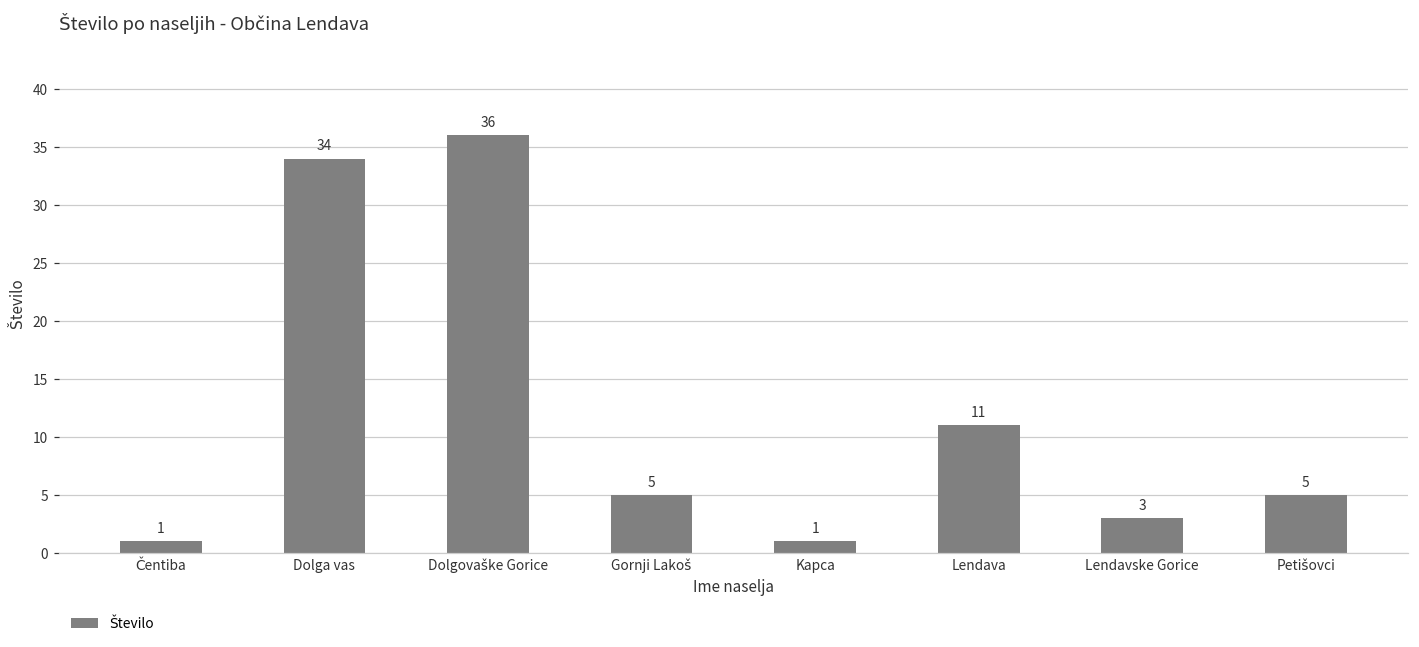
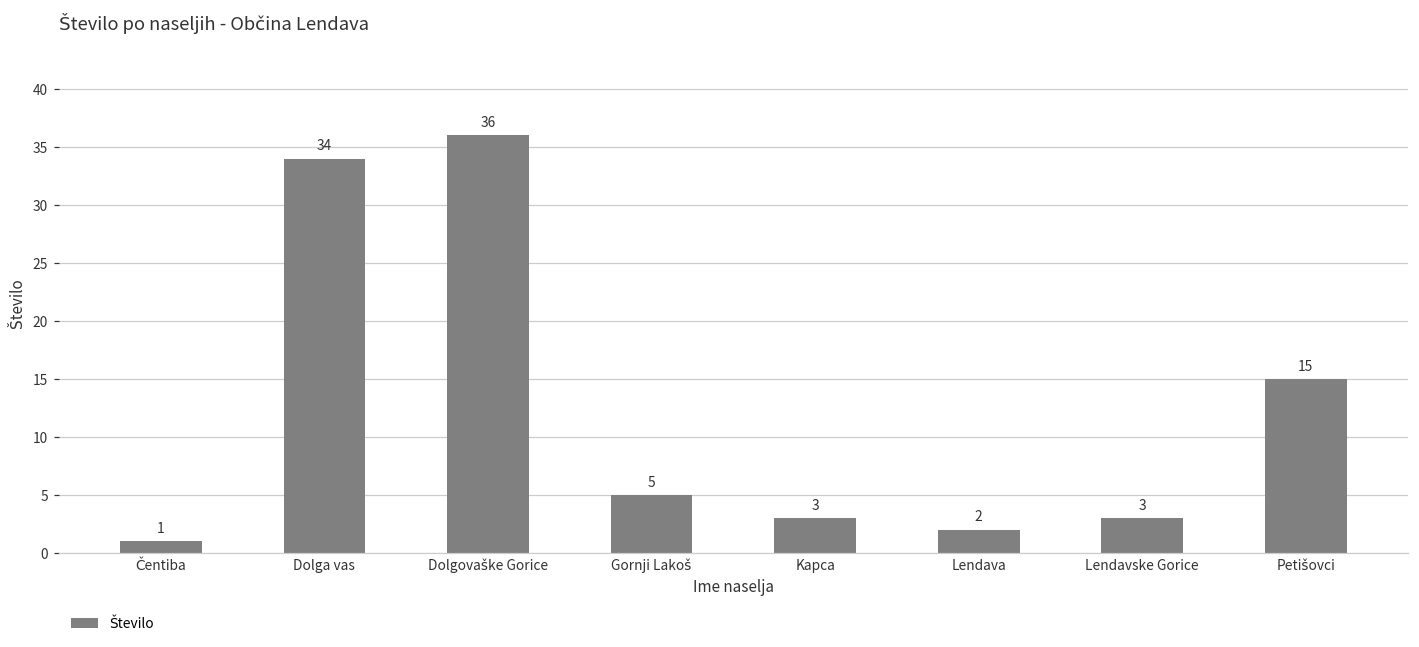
Kapca: 1 -> 3
Lendava: 11 -> 2
Petišovci: 5 -> 15
